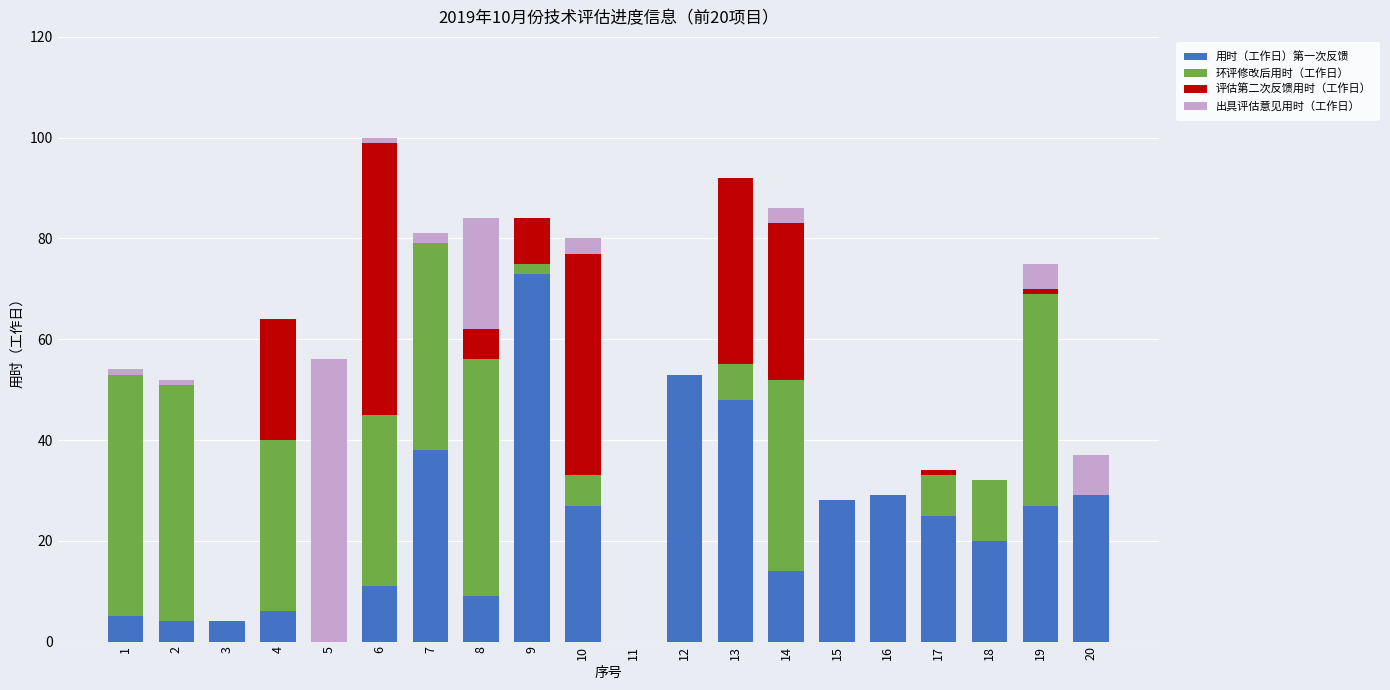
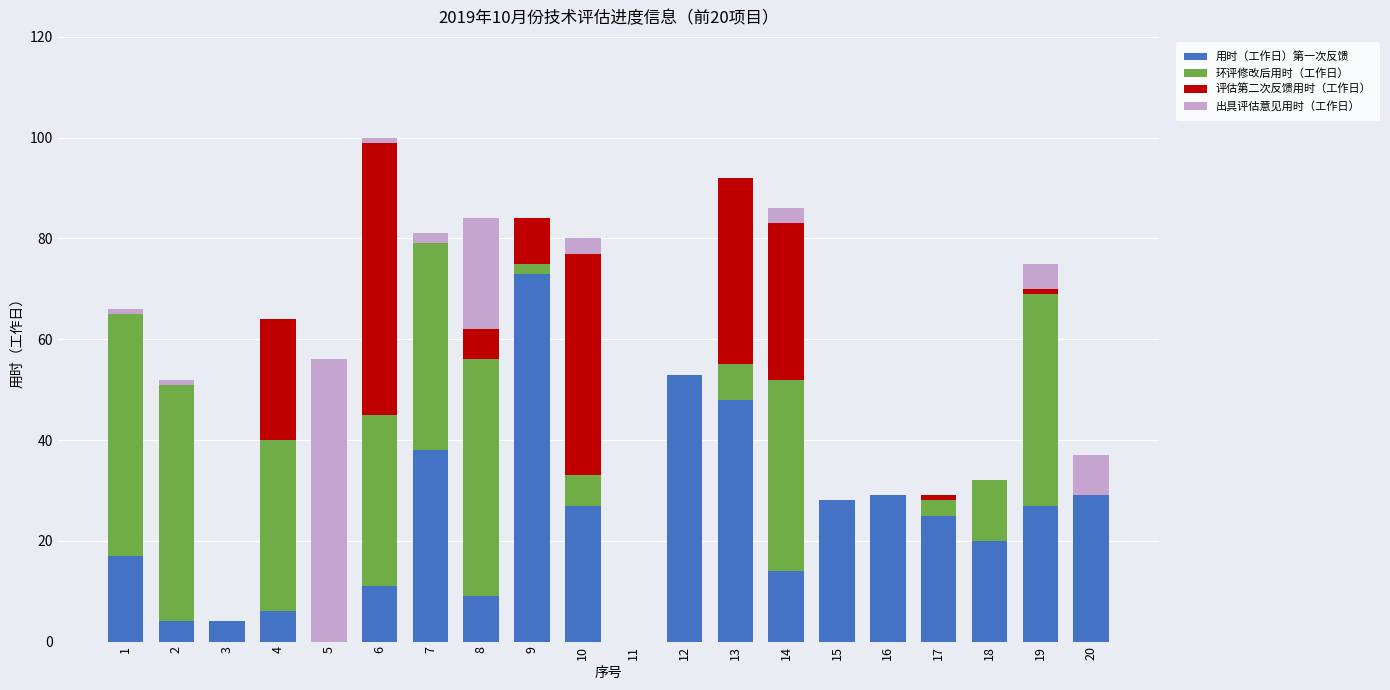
用时（工作日）第一次反馈, 1: 5 -> 17
环评修改后用时（工作日）, 17: 8 -> 3
